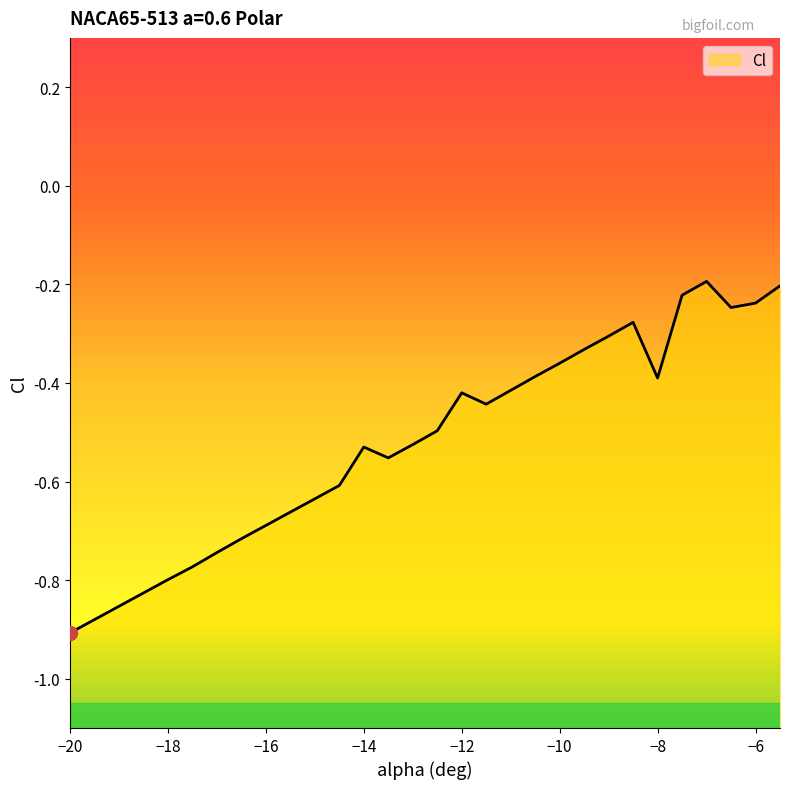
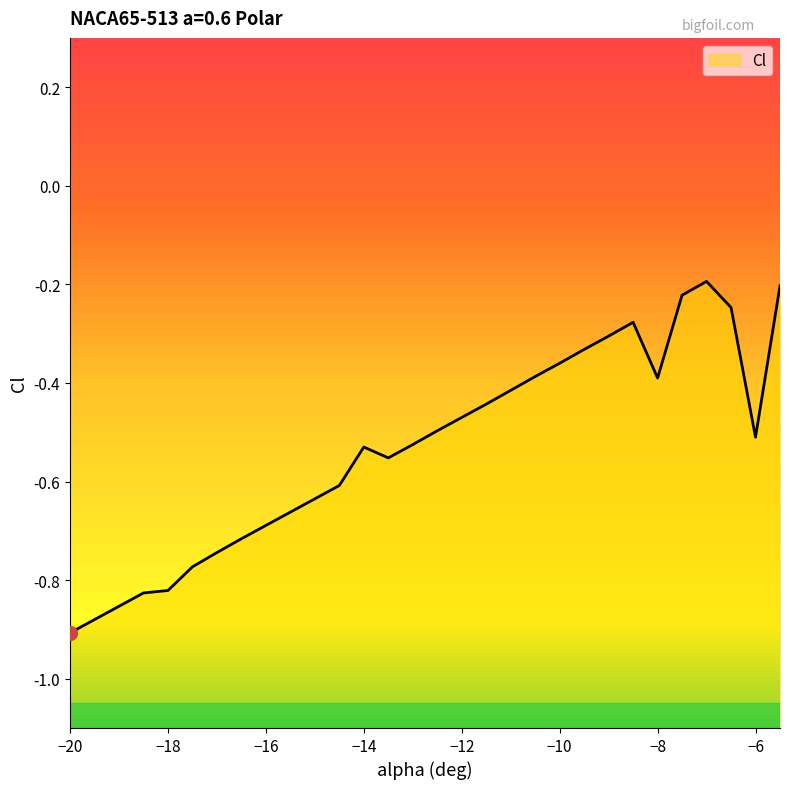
Cl, −18: -0.80 -> -0.82
Cl, −12: -0.42 -> -0.47
Cl, −6: -0.24 -> -0.51
